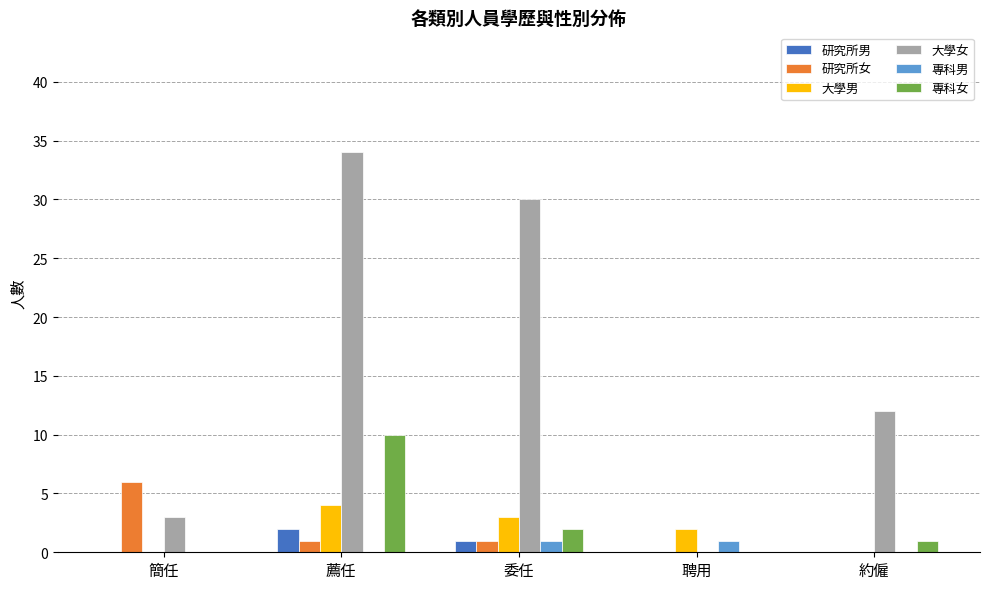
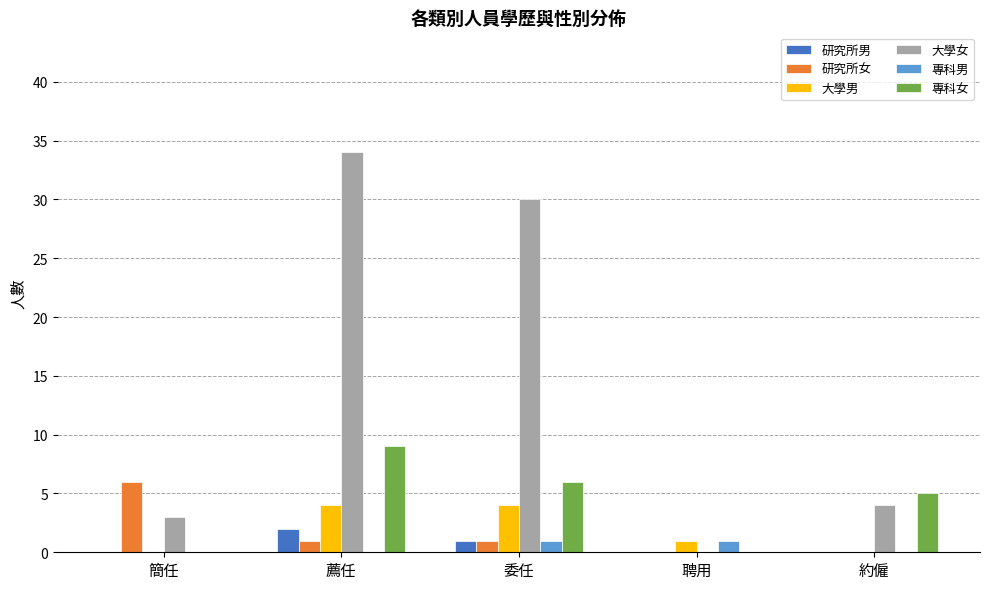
專科女, 薦任: 10 -> 9
大學男, 委任: 3 -> 4
專科女, 委任: 2 -> 6
大學男, 聘用: 2 -> 1
大學女, 約僱: 12 -> 4
專科女, 約僱: 1 -> 5
